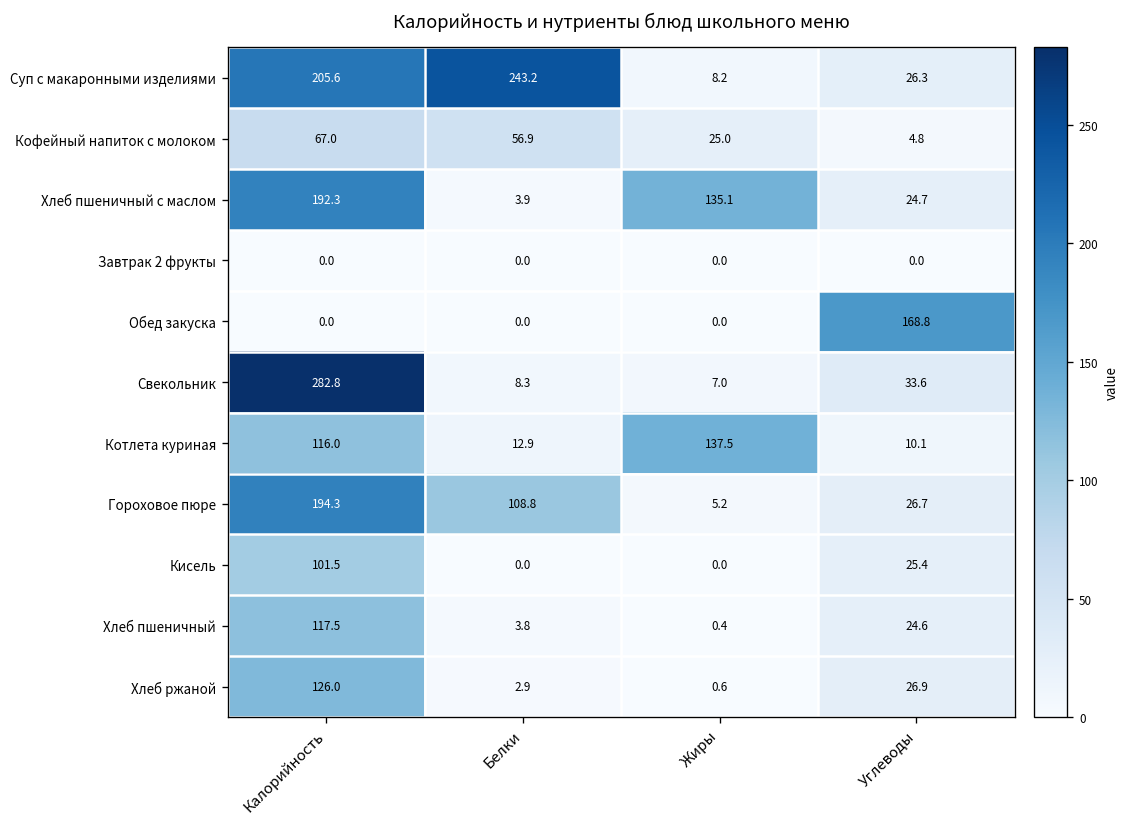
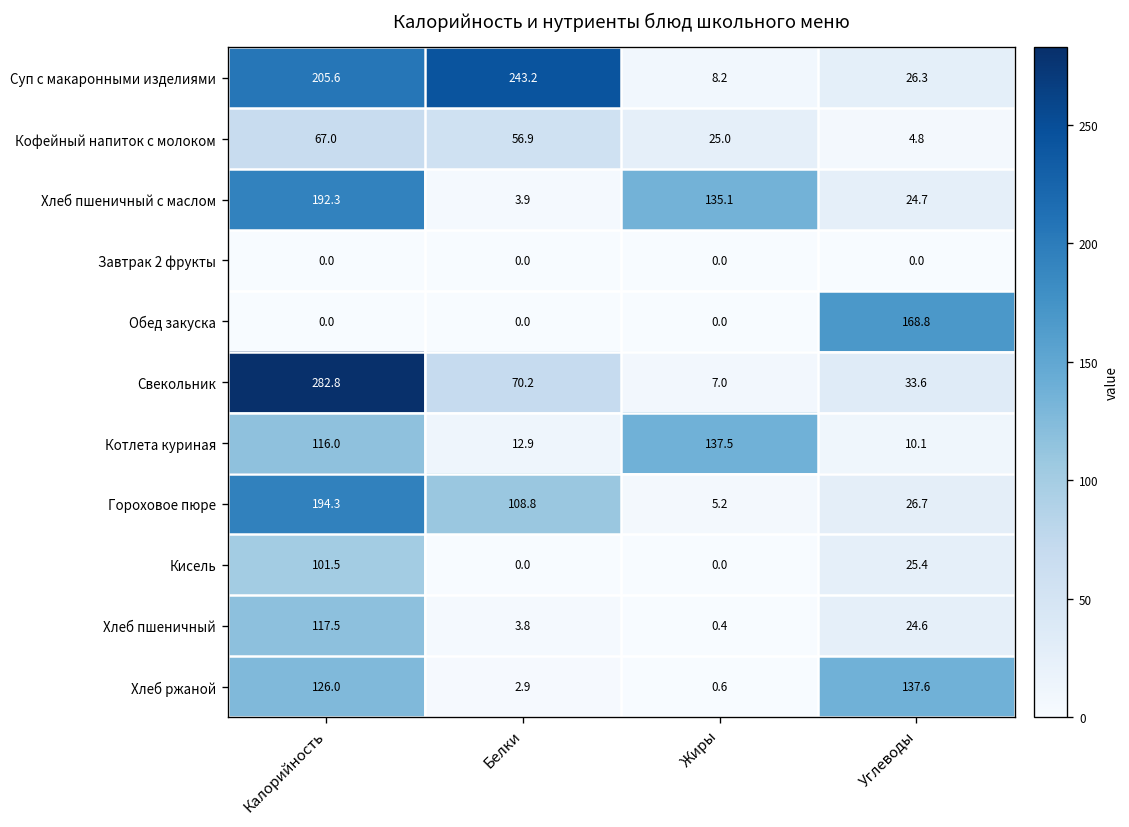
Свекольник, Белки: 8.3 -> 70.2
Хлеб ржаной, Углеводы: 26.9 -> 137.6
